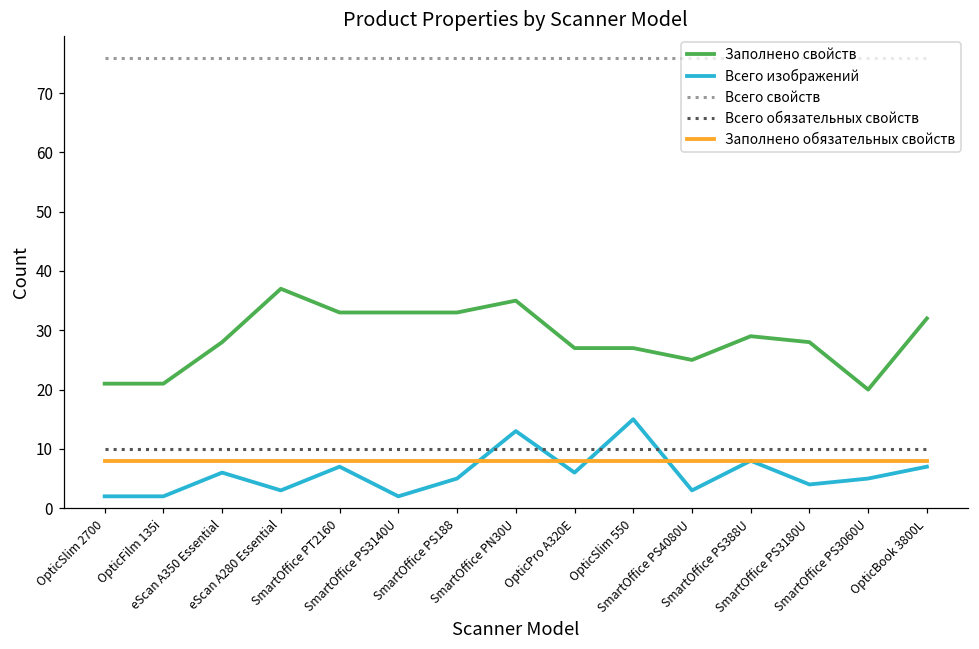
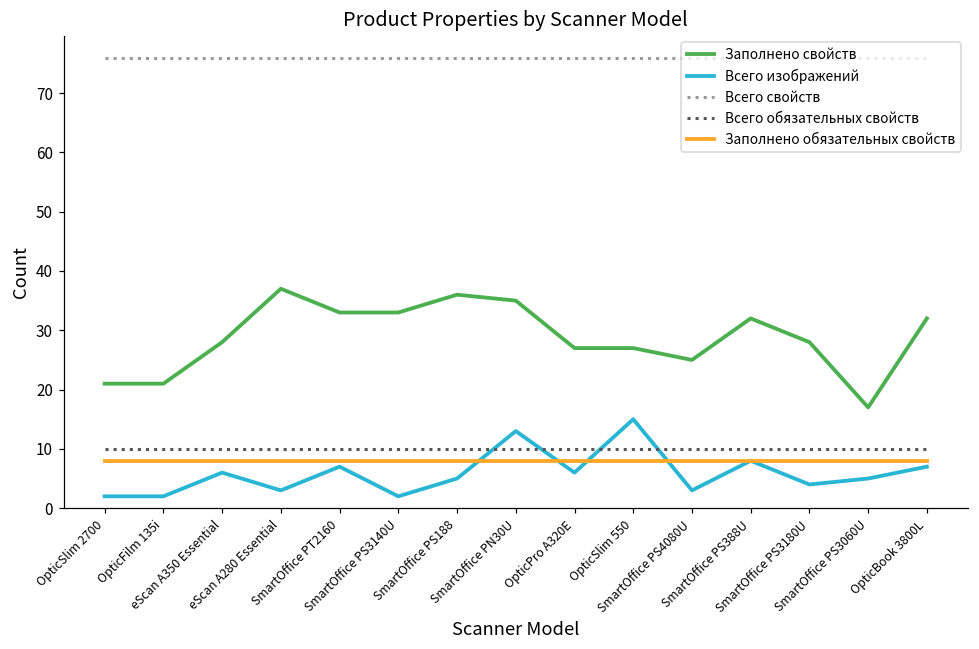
Заполнено свойств, SmartOffice PS188: 33 -> 36
Заполнено свойств, SmartOffice PS388U: 29 -> 32
Заполнено свойств, SmartOffice PS3060U: 20 -> 17
